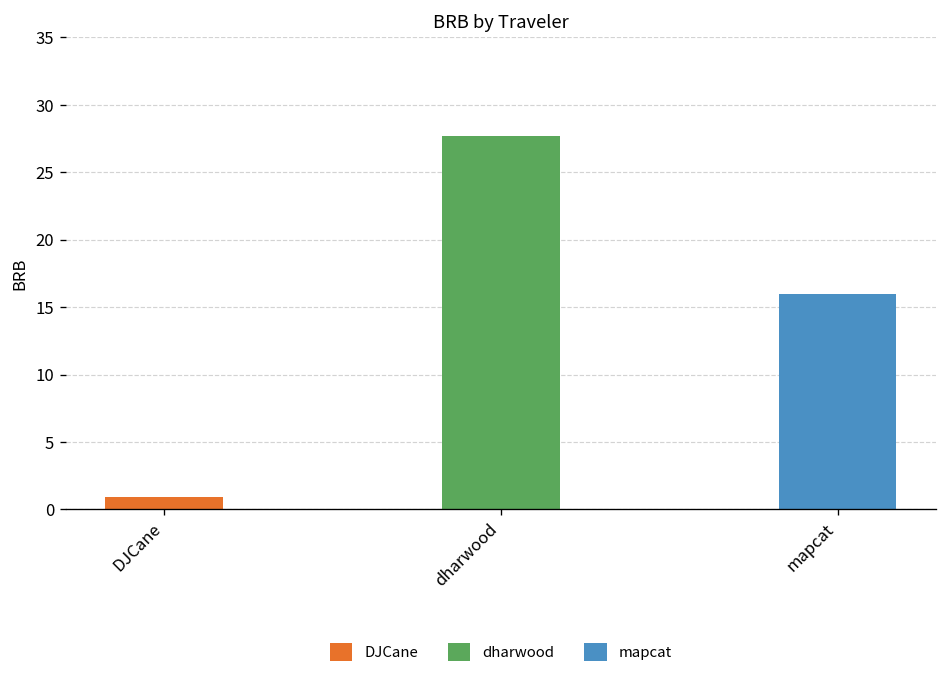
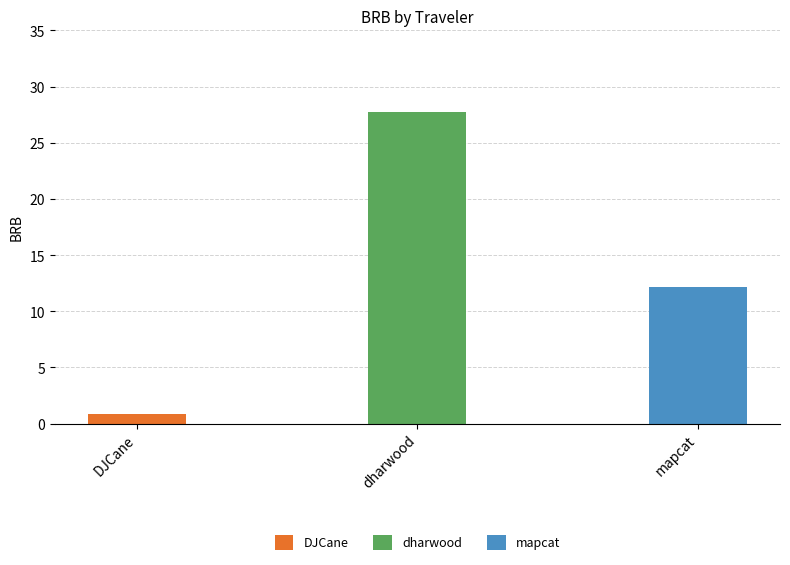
mapcat: 16.0 -> 12.2
